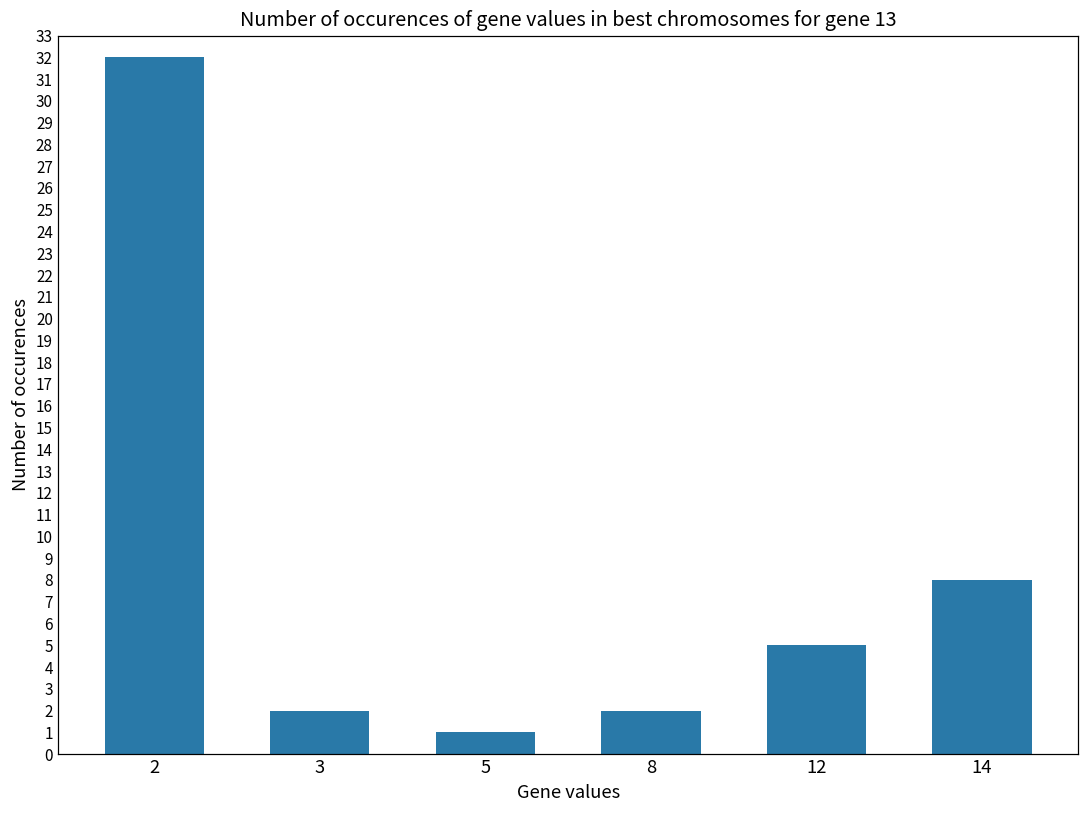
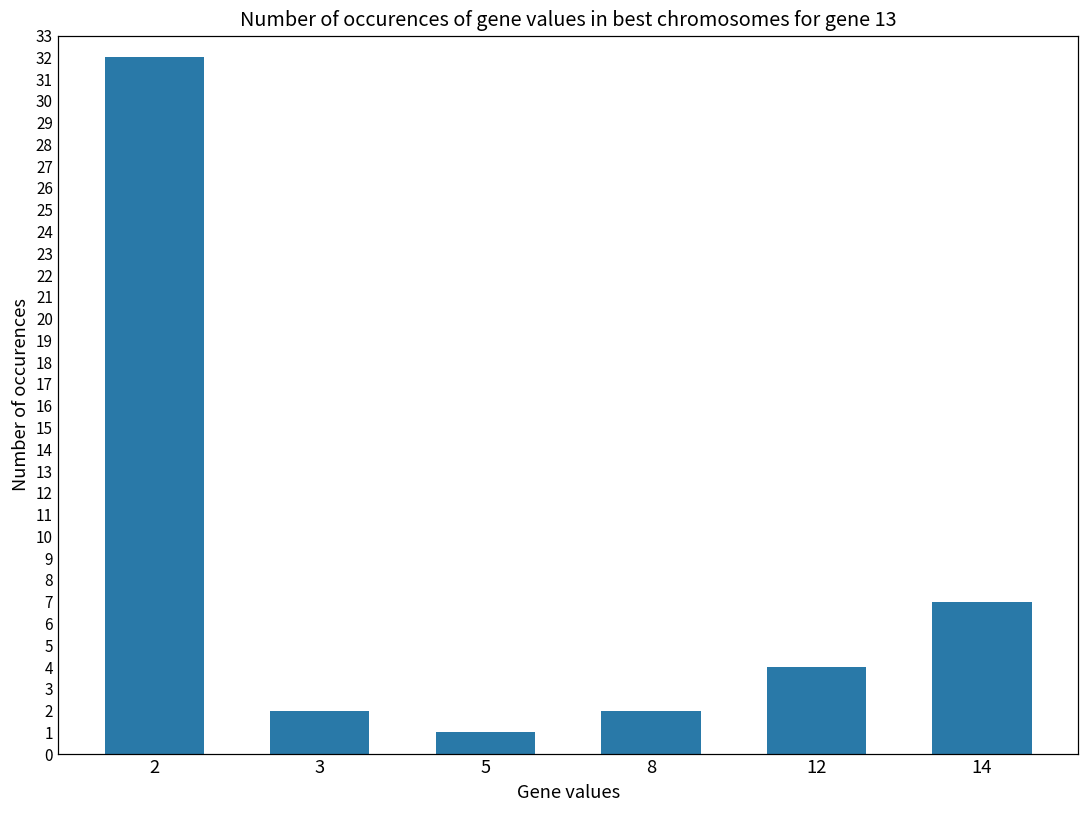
12: 5 -> 4
14: 8 -> 7
